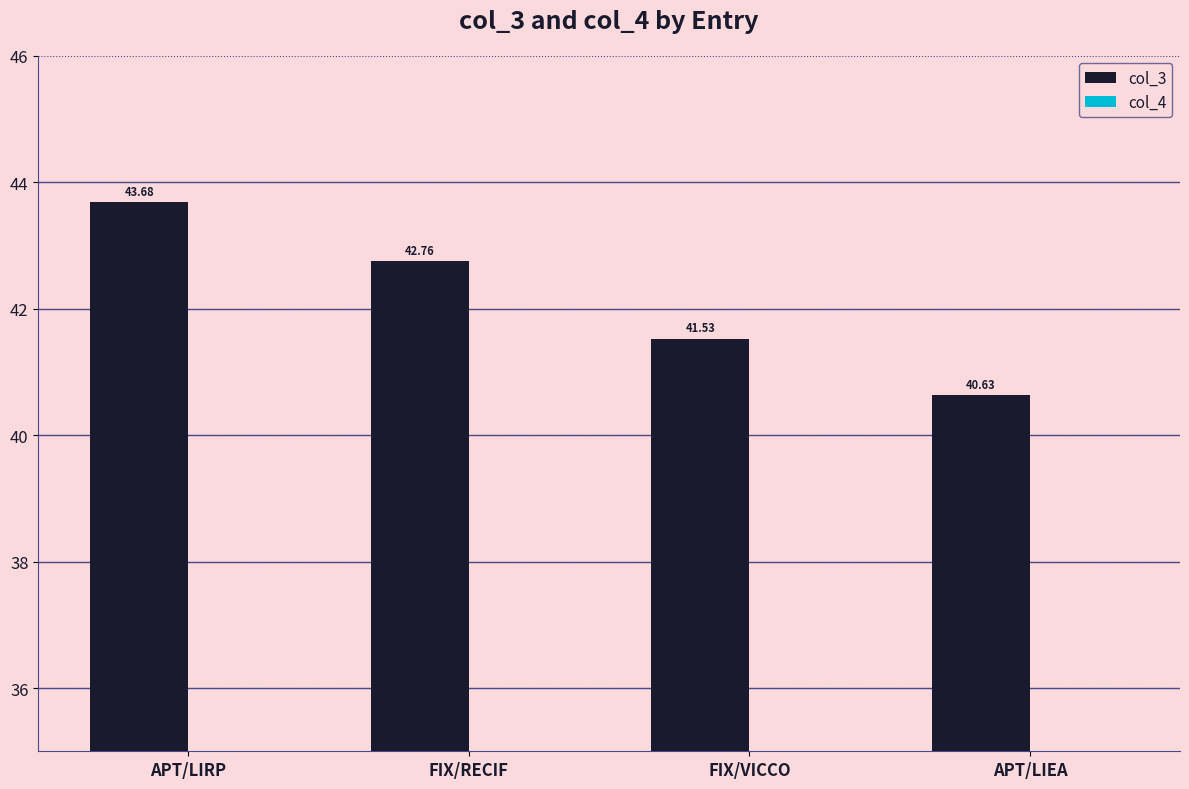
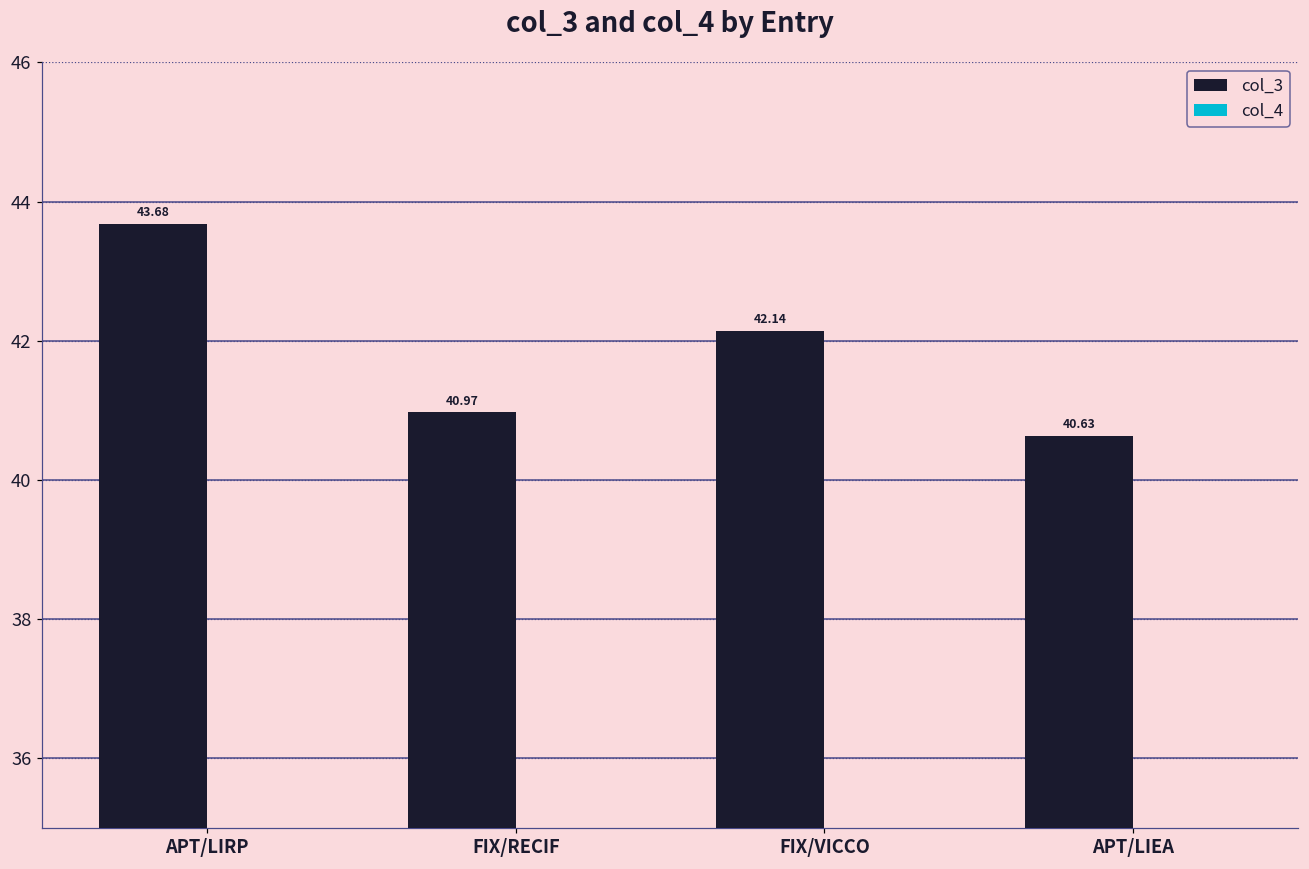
col_3, FIX/RECIF: 42.76 -> 40.97
col_3, FIX/VICCO: 41.53 -> 42.14
